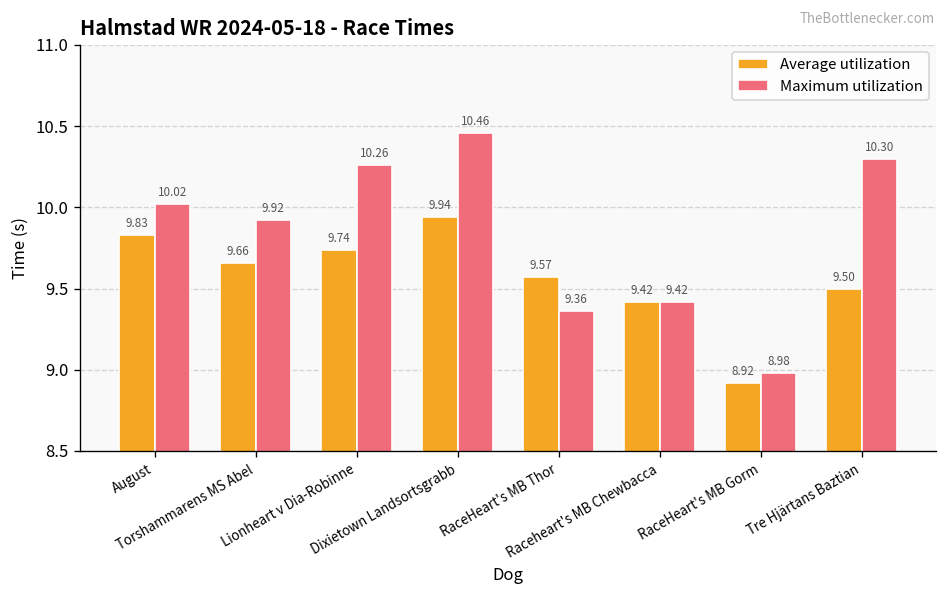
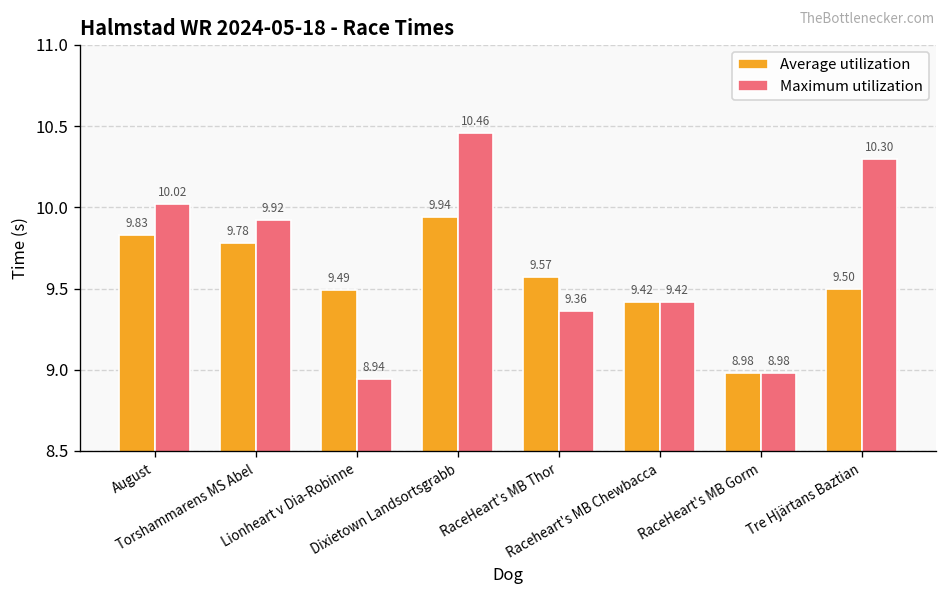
Average utilization, Torshammarens MS Abel: 9.66 -> 9.78
Average utilization, Lionheart v Dia-Robinne: 9.74 -> 9.49
Maximum utilization, Lionheart v Dia-Robinne: 10.26 -> 8.94
Average utilization, RaceHeart's MB Gorm: 8.92 -> 8.98
